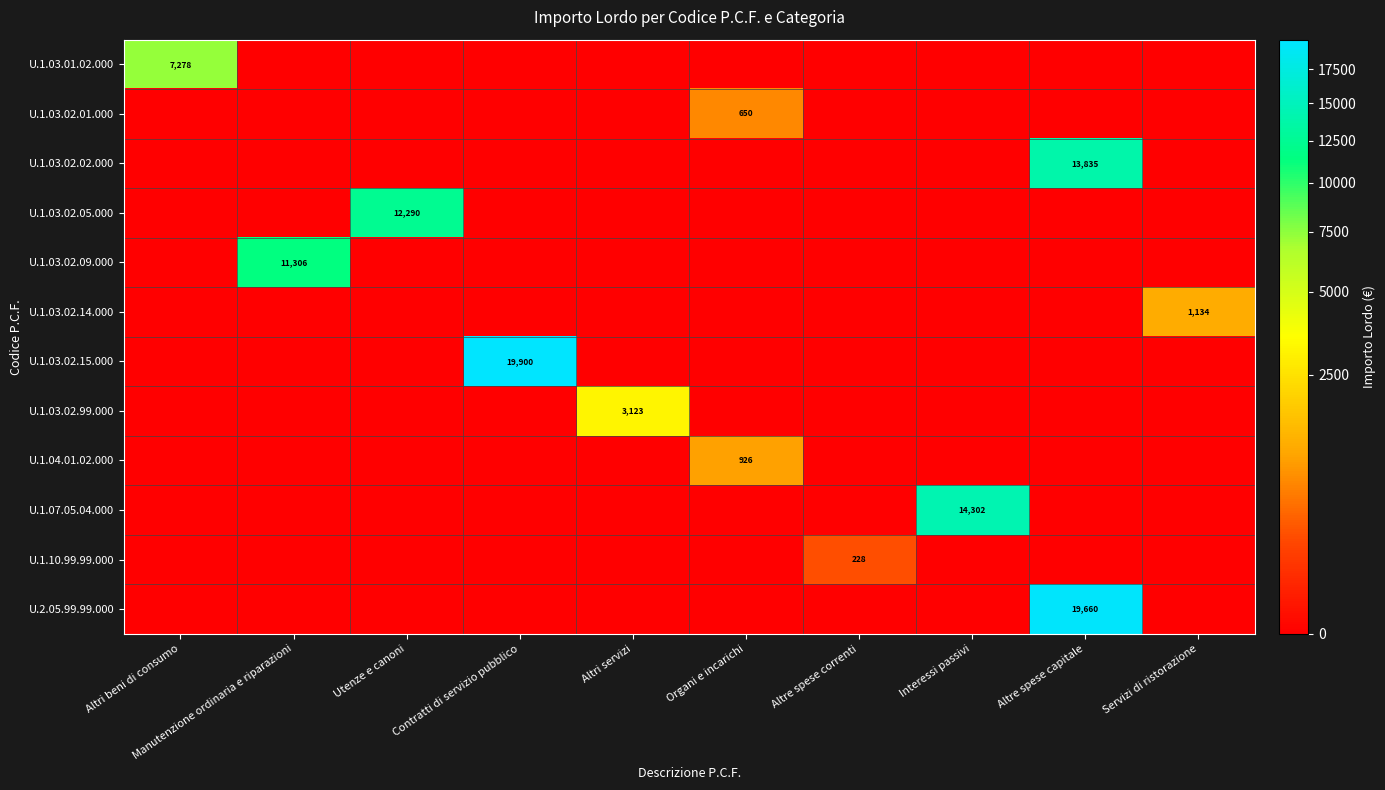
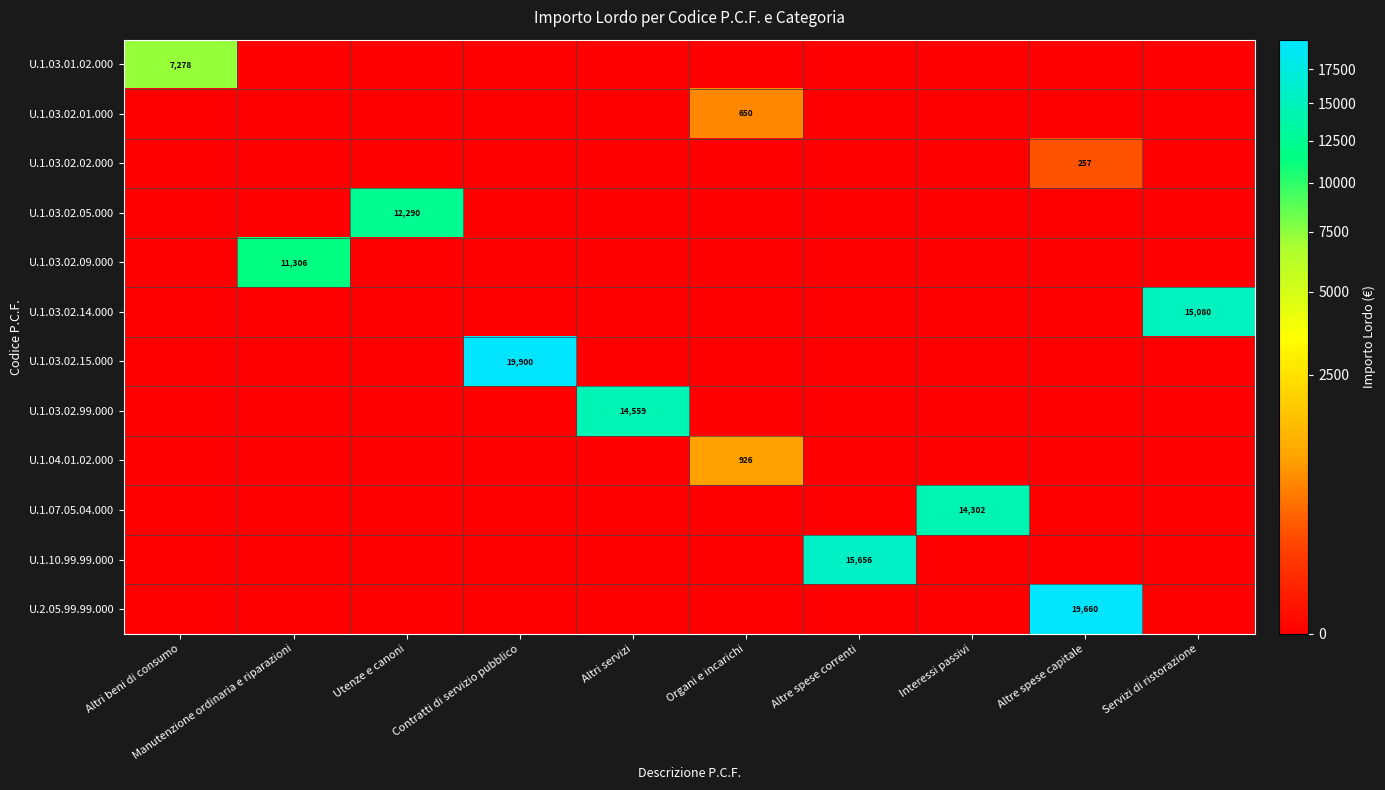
U.1.03.02.02.000, Altre spese capitale: 13,835 -> 257
U.1.03.02.14.000, Servizi di ristorazione: 1,134 -> 15,080
U.1.03.02.99.000, Altri servizi: 3,123 -> 14,559
U.1.10.99.99.000, Altre spese correnti: 228 -> 15,656
